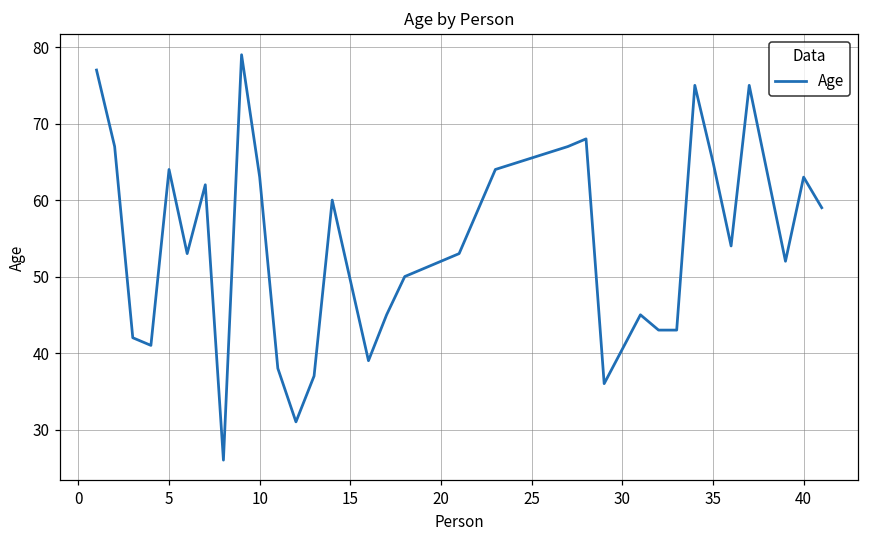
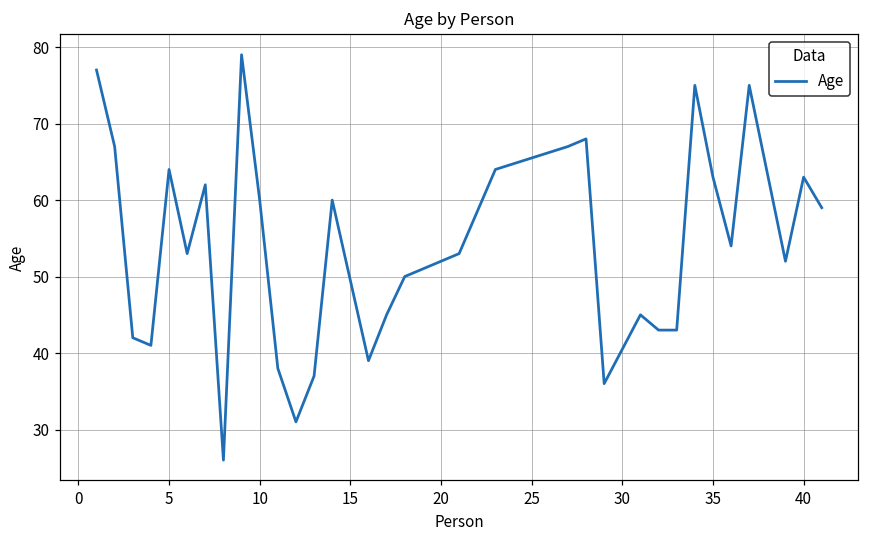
10: 63 -> 60
35: 65 -> 63
